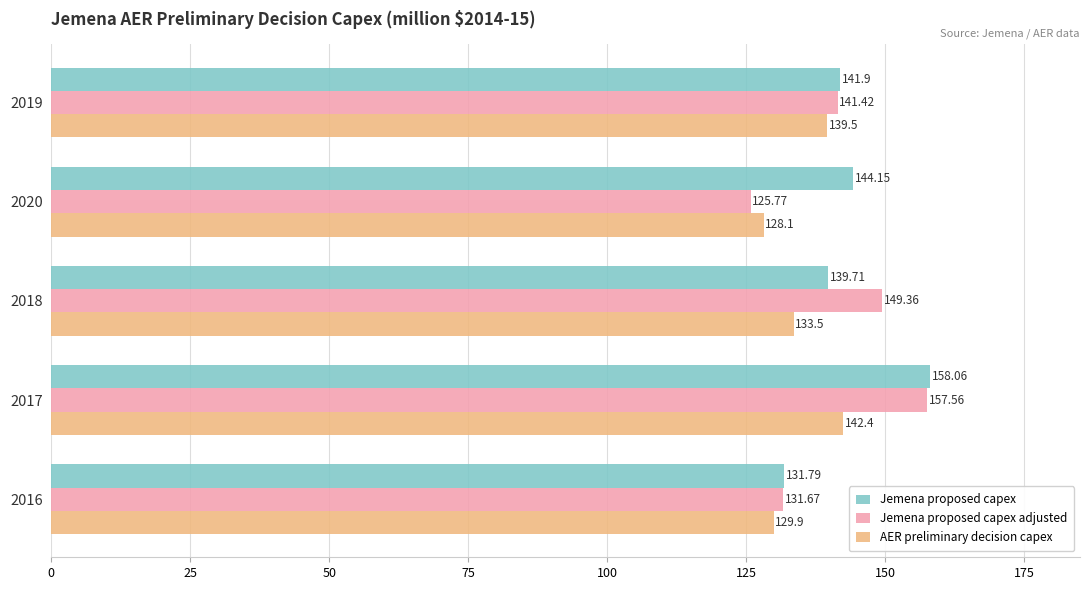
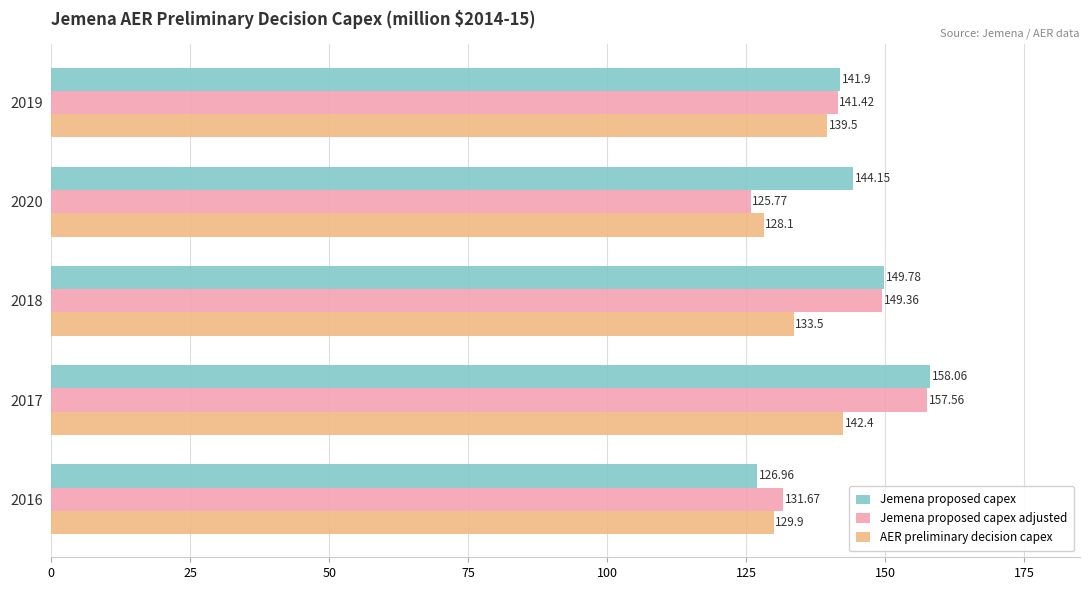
Jemena proposed capex, 2018: 139.71 -> 149.78
Jemena proposed capex, 2016: 131.79 -> 126.96
